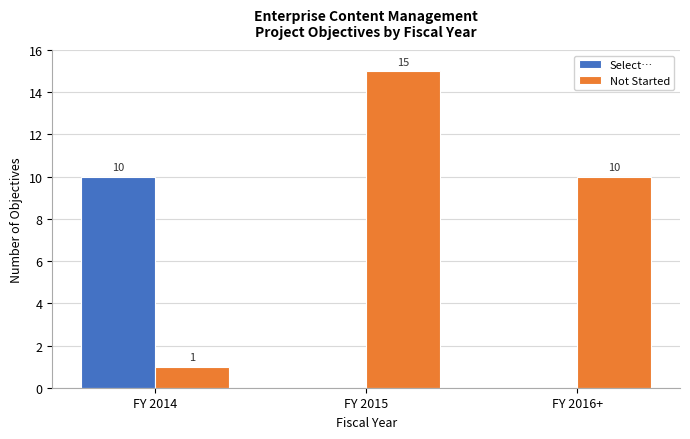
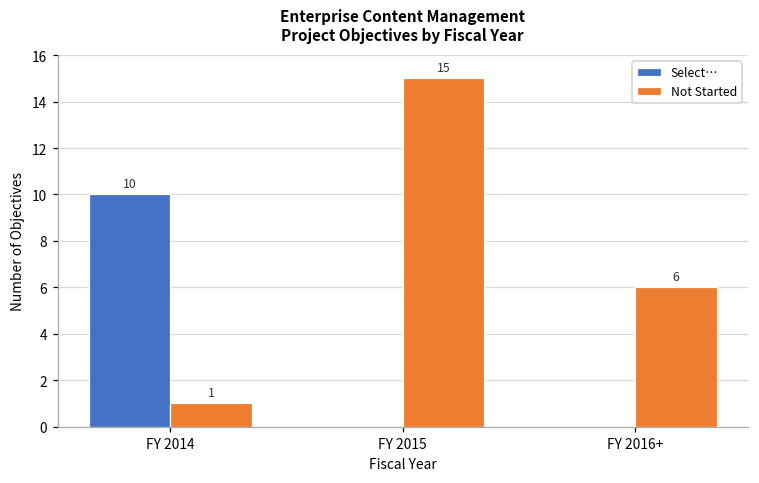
Not Started, FY 2016+: 10 -> 6
